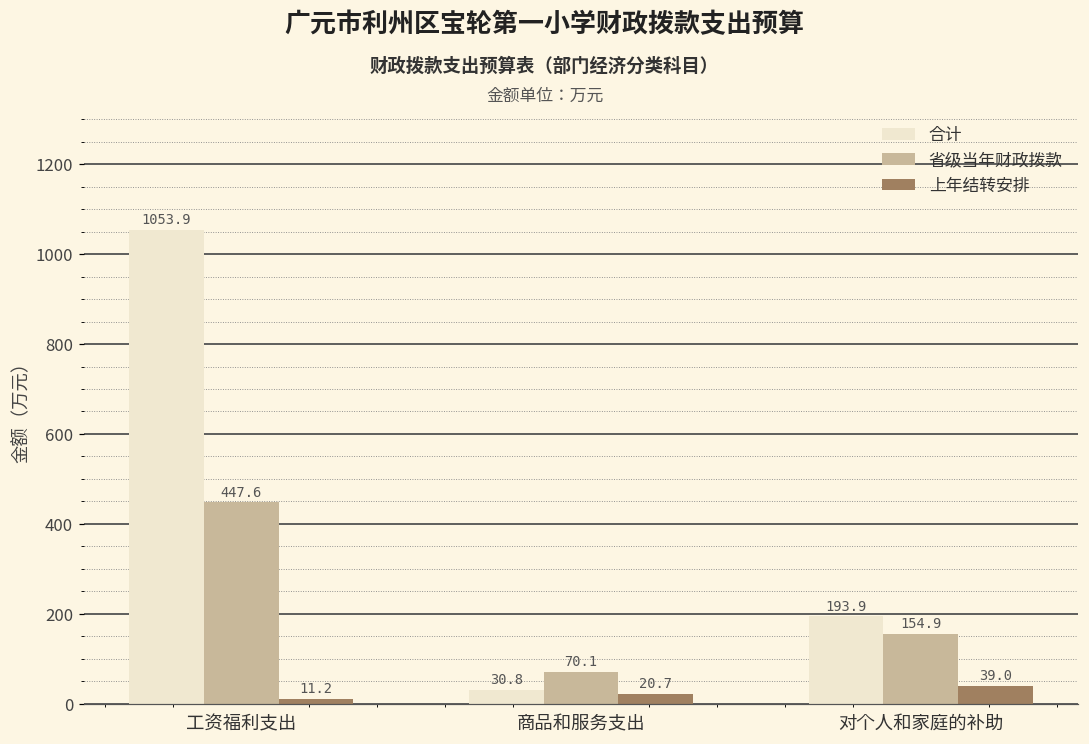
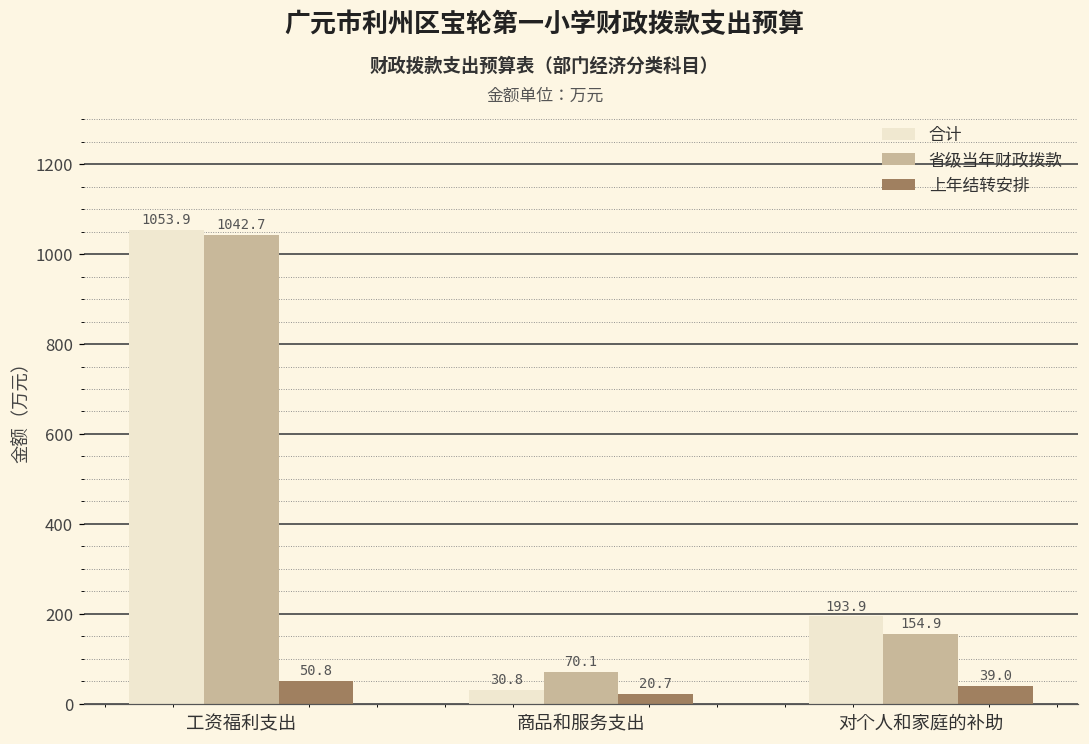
省级当年财政拨款, 工资福利支出: 447.6 -> 1042.7
上年结转安排, 工资福利支出: 11.2 -> 50.8
